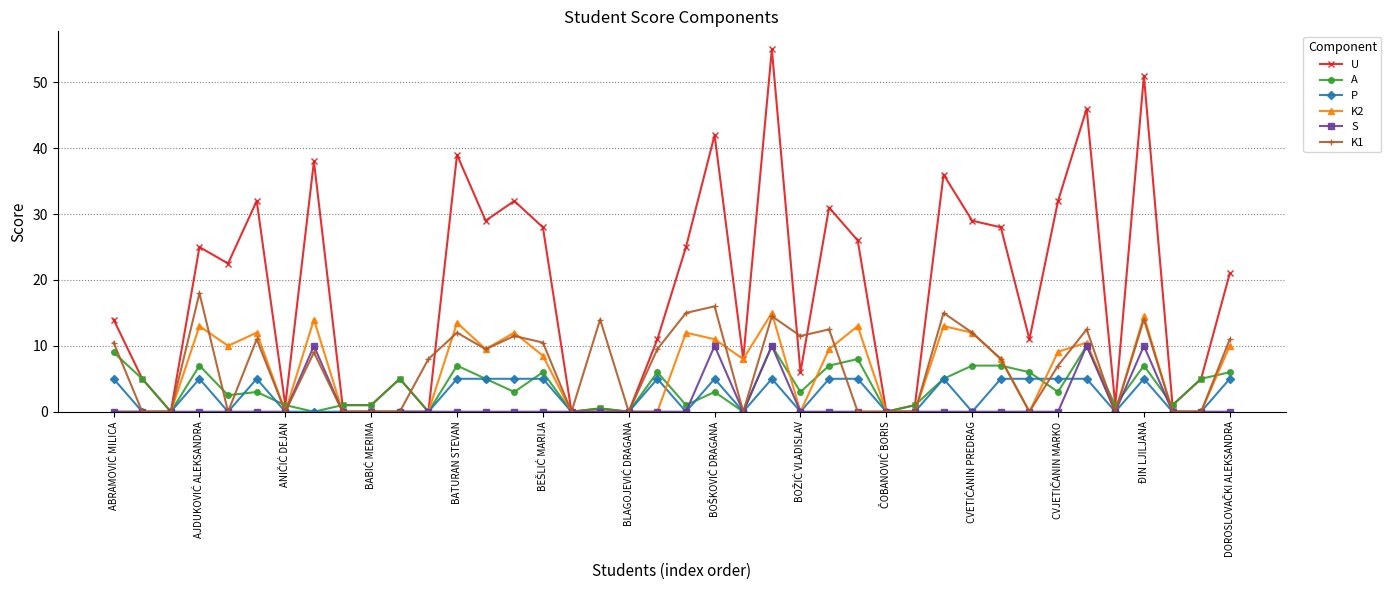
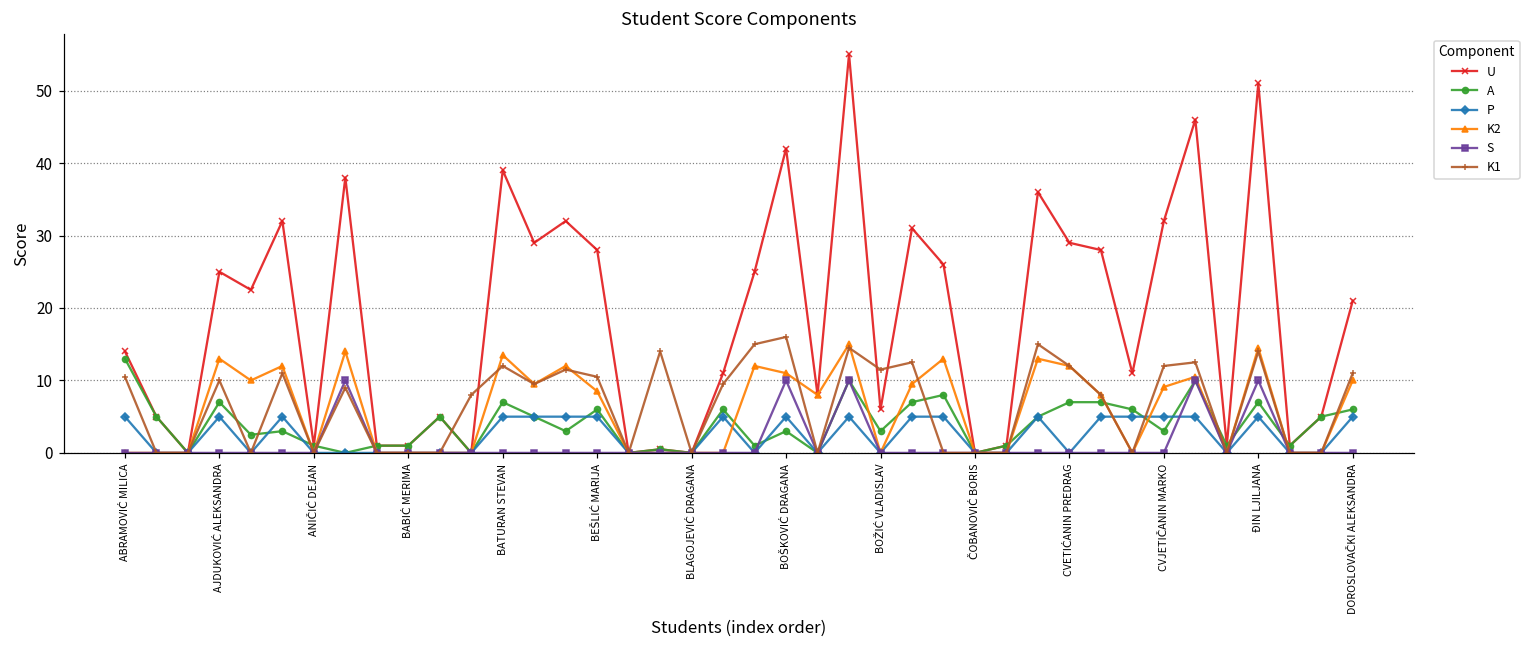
A, ABRAMOVIĆ MILICA: 9 -> 13
K1, AJDUKOVIĆ ALEKSANDRA: 18 -> 10
K1, CVJETIČANIN MARKO: 7 -> 12
